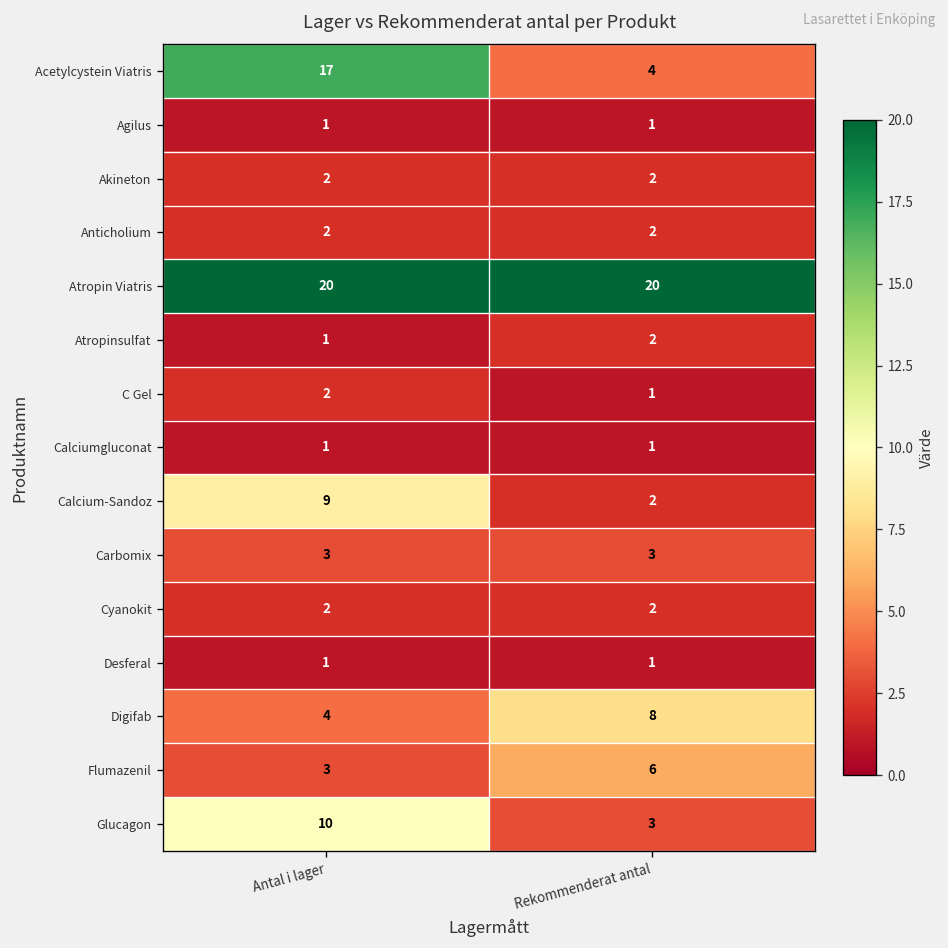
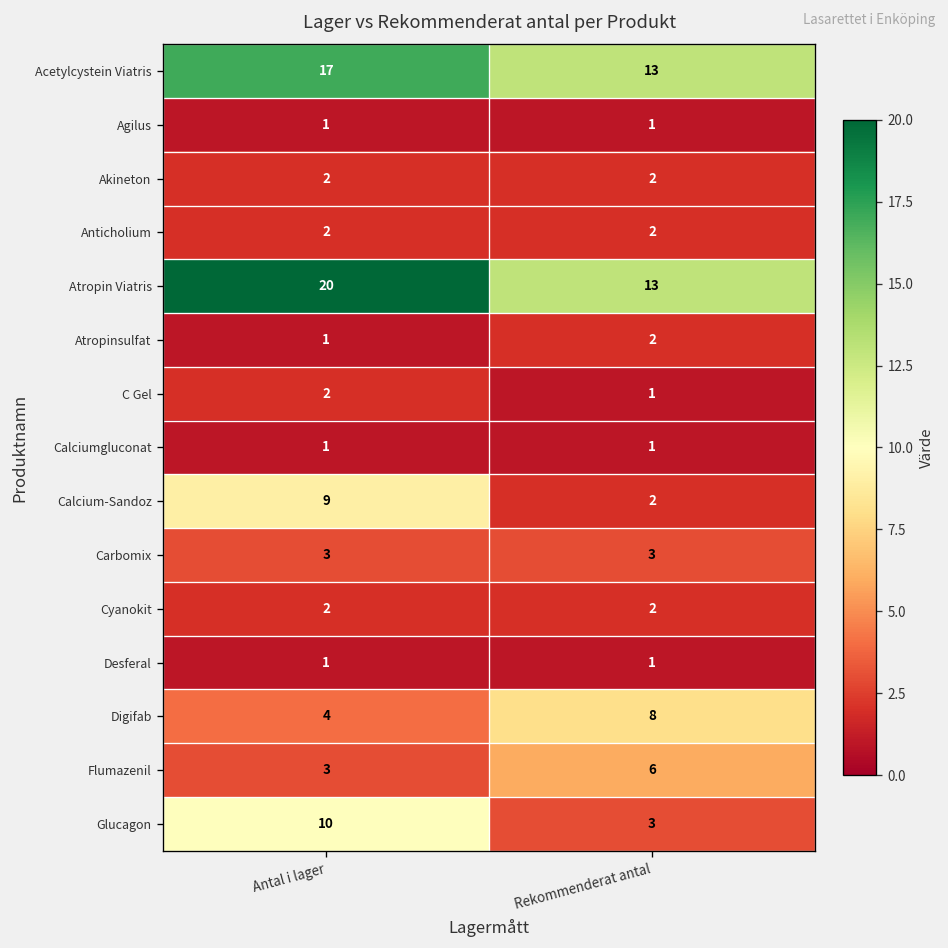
Acetylcystein Viatris, Rekommenderat antal: 4 -> 13
Atropin Viatris, Rekommenderat antal: 20 -> 13
